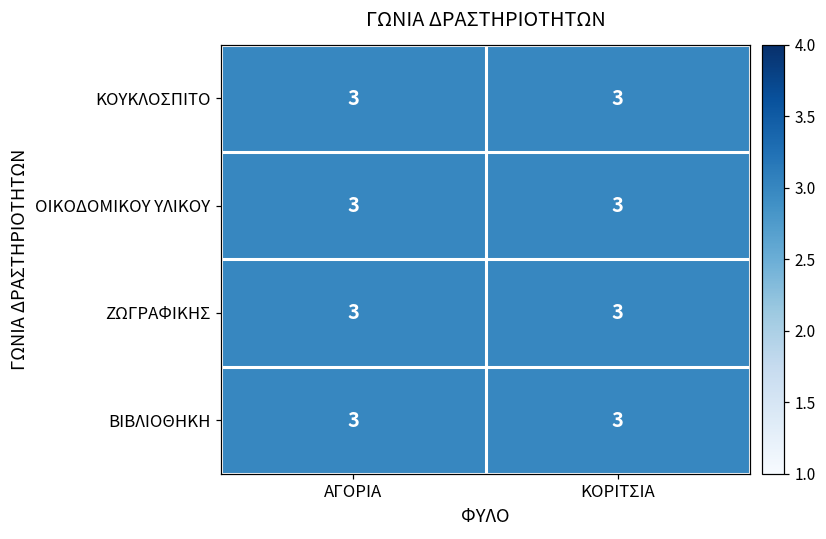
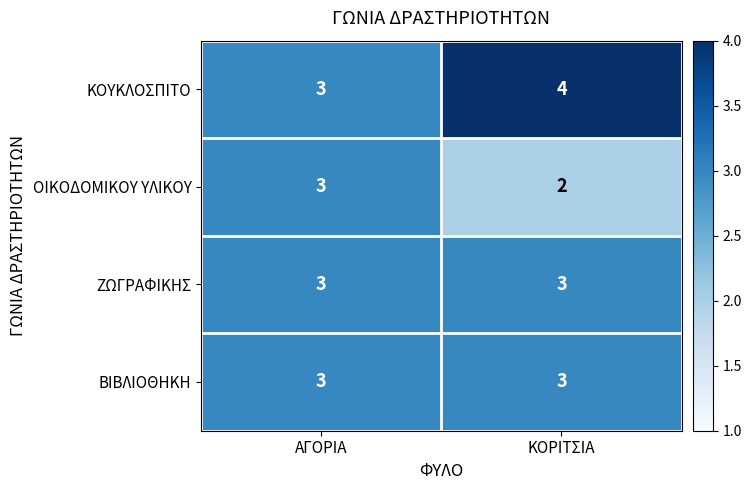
ΚΟΥΚΛΟΣΠΙΤΟ, ΚΟΡΙΤΣΙΑ: 3 -> 4
ΟΙΚΟΔΟΜΙΚΟΥ ΥΛΙΚΟΥ, ΚΟΡΙΤΣΙΑ: 3 -> 2
